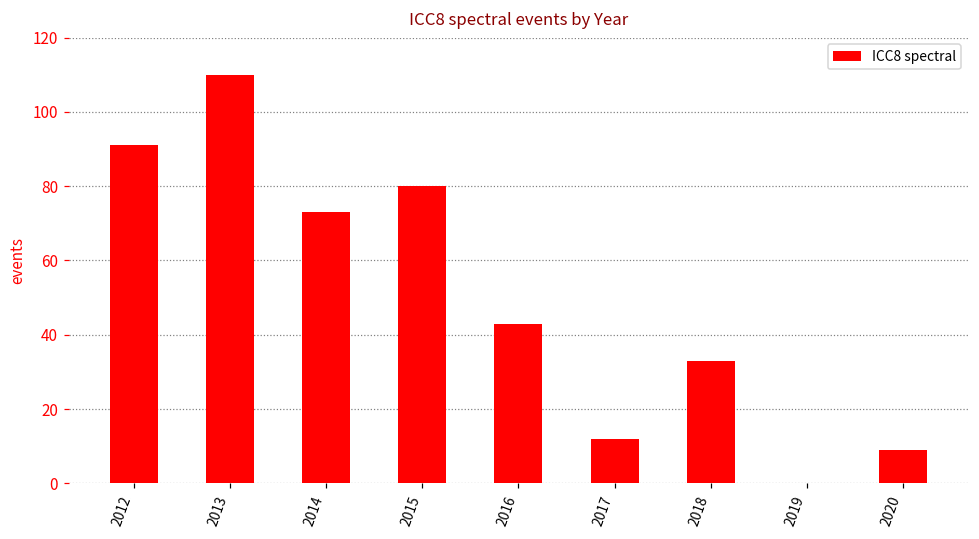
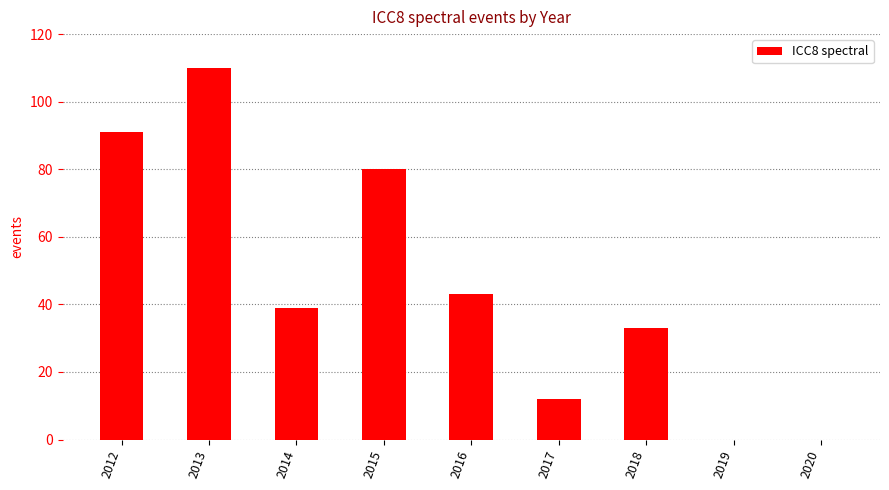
2014: 73 -> 39
2020: 9 -> 0
